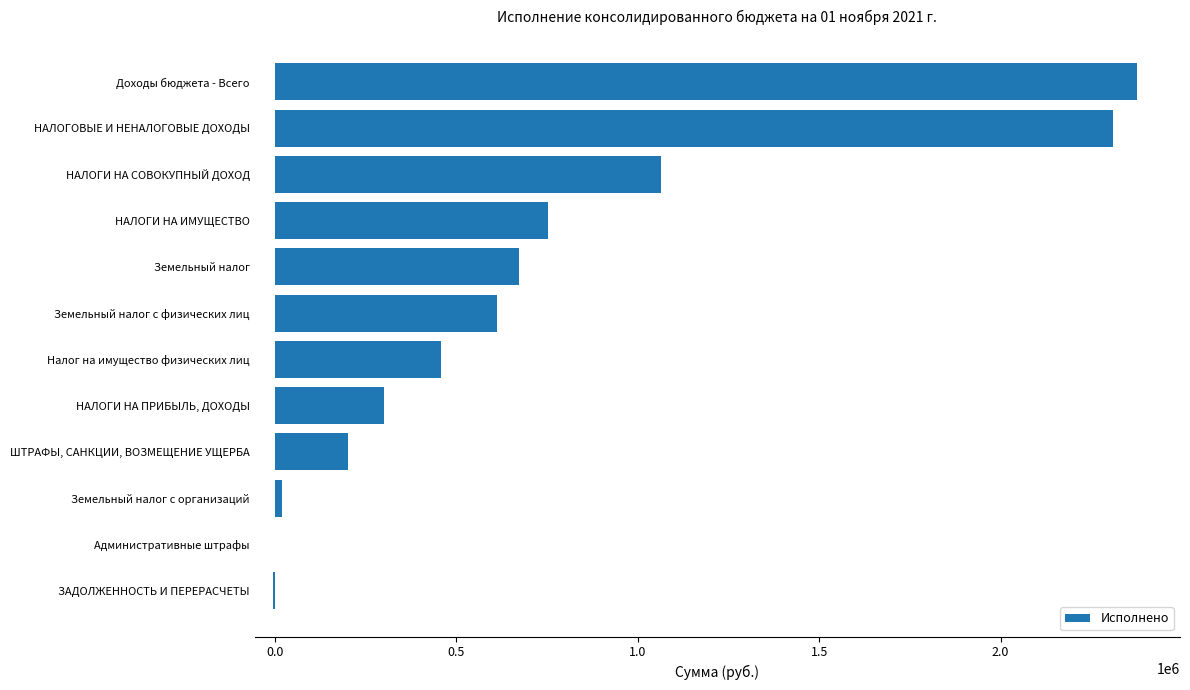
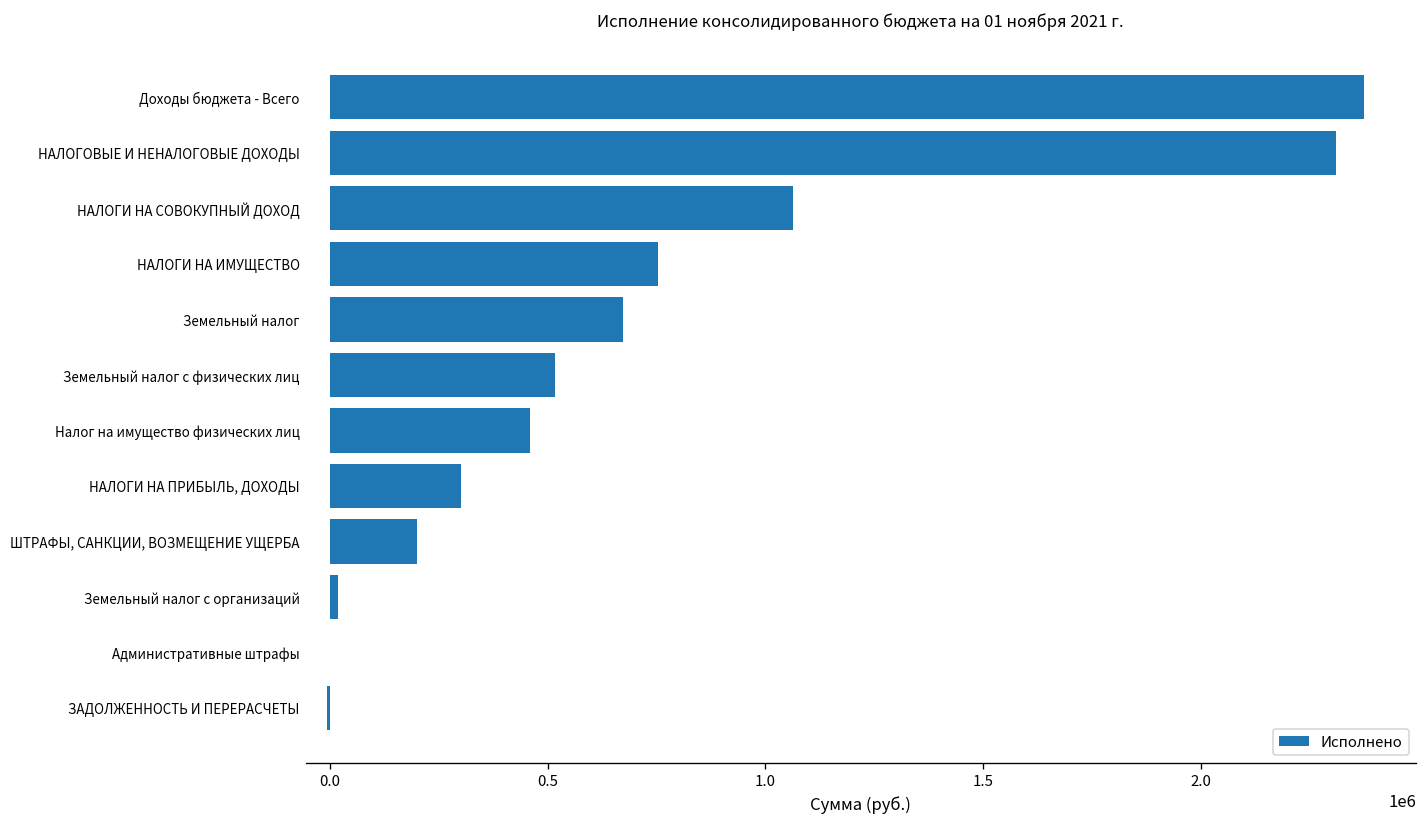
Земельный налог с физических лиц: 610000 -> 520000
